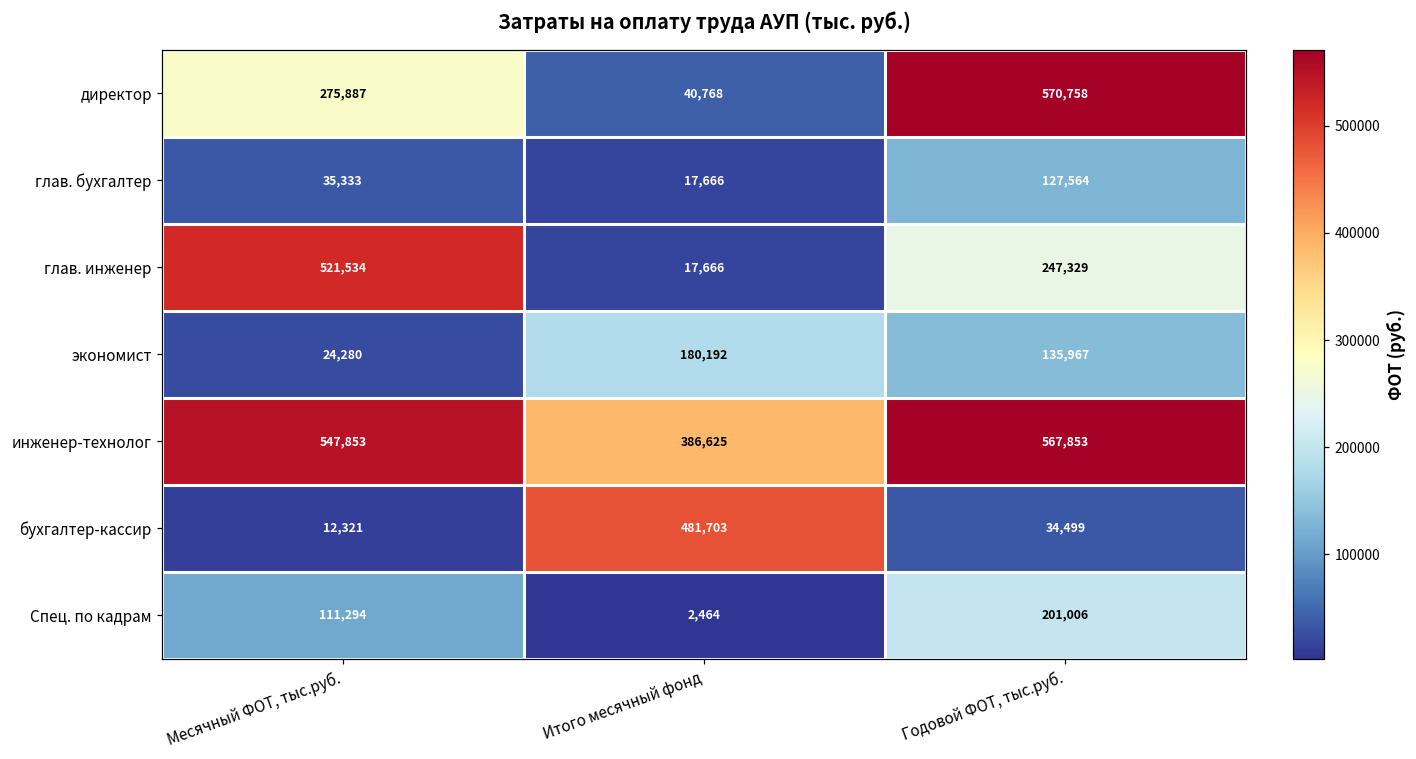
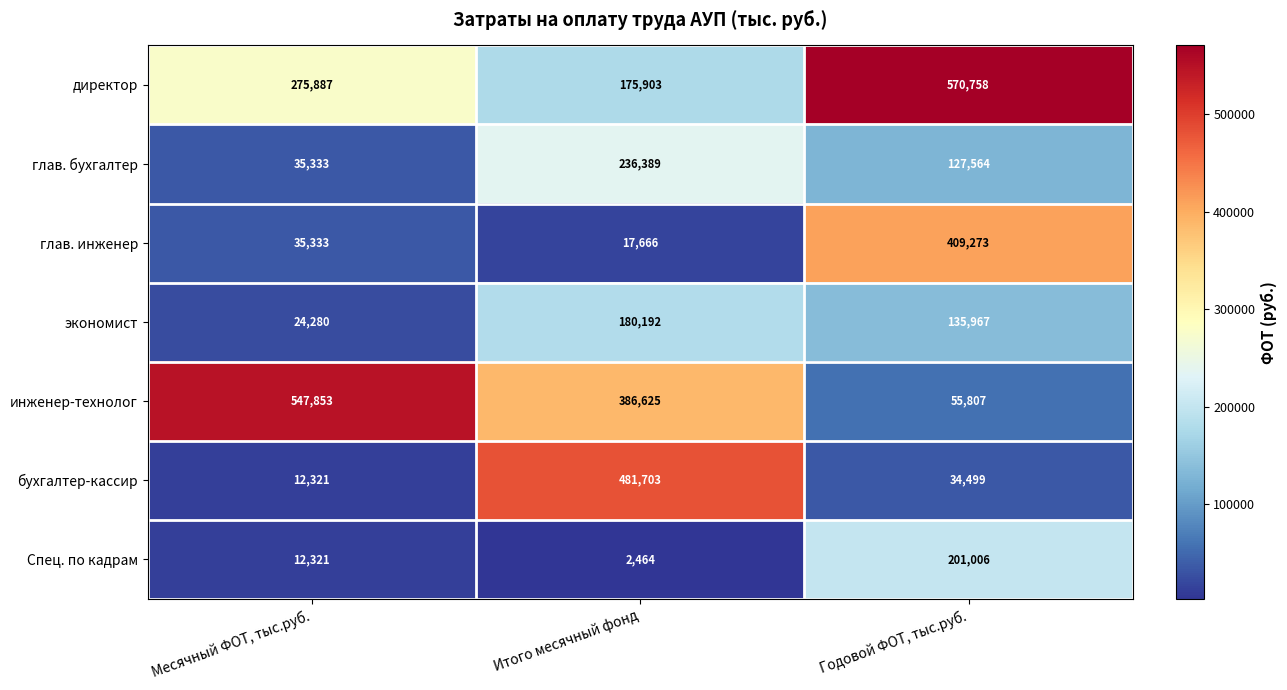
директор, Итого месячный фонд: 40,768 -> 175,903
глав. бухгалтер, Итого месячный фонд: 17,666 -> 236,389
глав. инженер, Месячный ФОТ, тыс.руб.: 521,534 -> 35,333
глав. инженер, Годовой ФОТ, тыс.руб.: 247,329 -> 409,273
инженер-технолог, Годовой ФОТ, тыс.руб.: 567,853 -> 55,807
Спец. по кадрам, Месячный ФОТ, тыс.руб.: 111,294 -> 12,321
